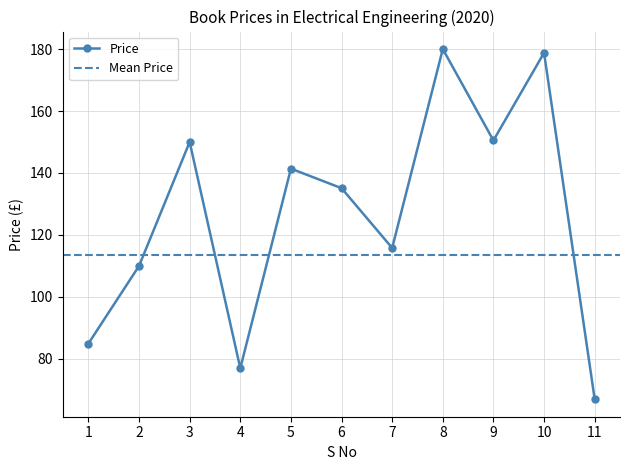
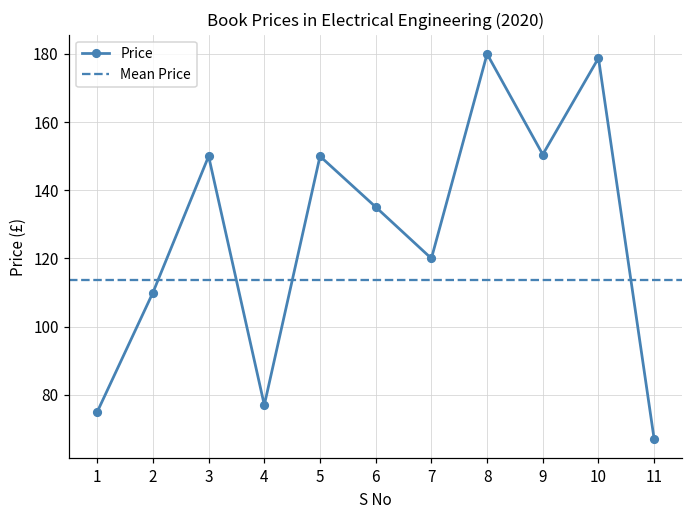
1: 85 -> 75
5: 141 -> 150
7: 116 -> 120
